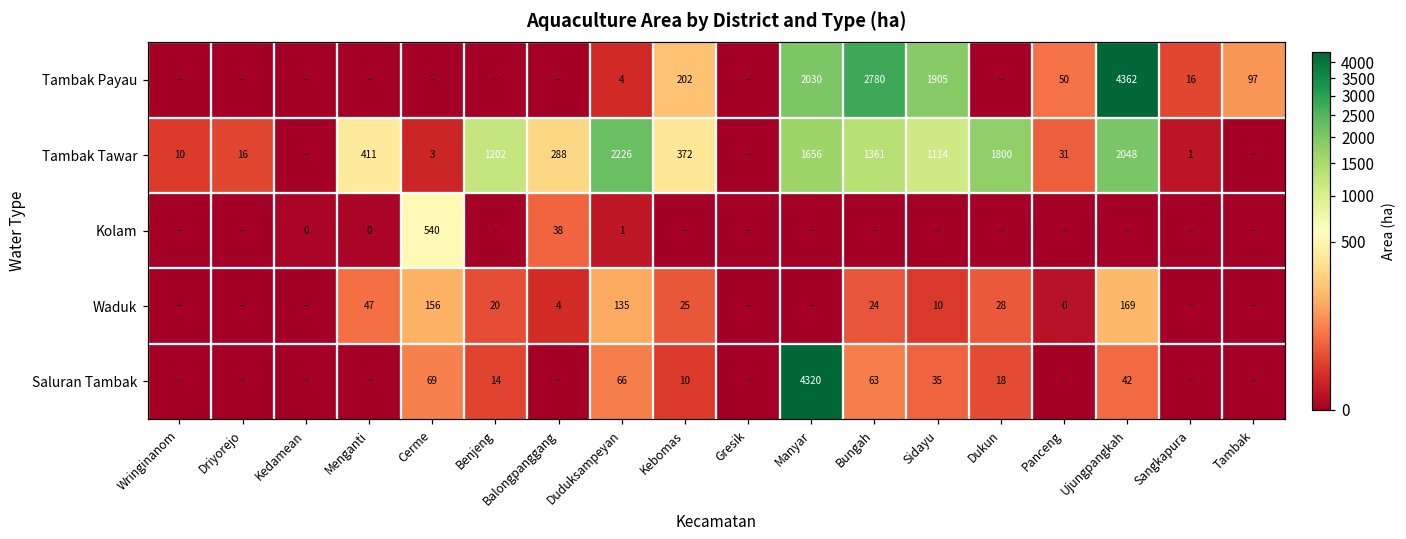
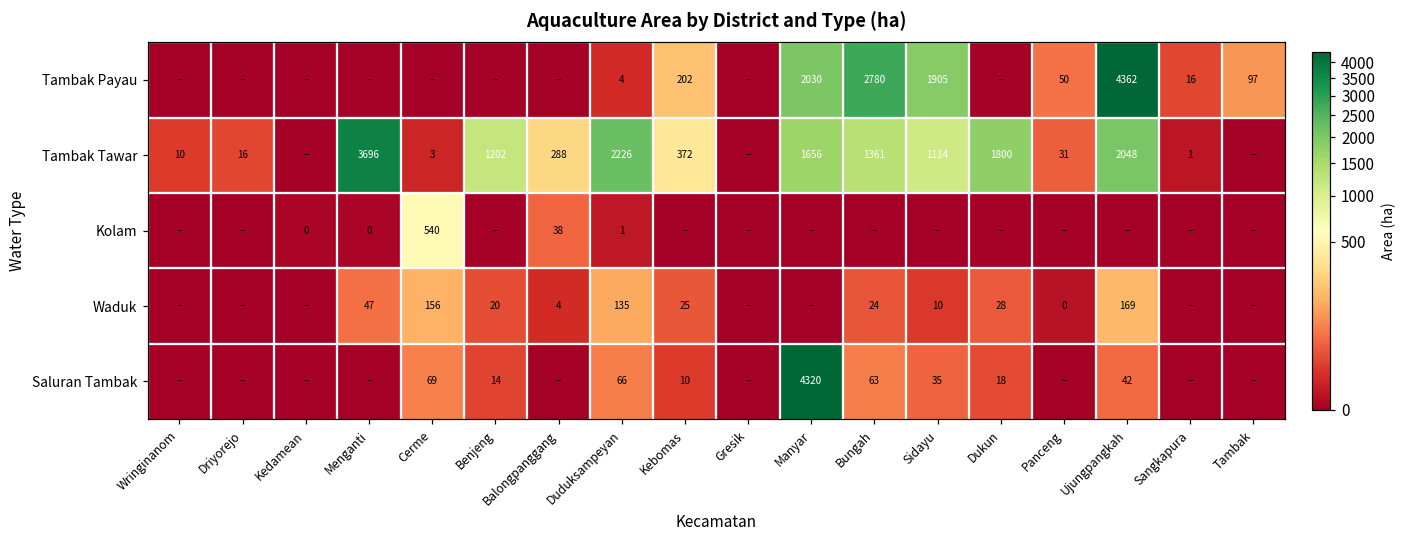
Tambak Tawar, Menganti: 411 -> 3696
